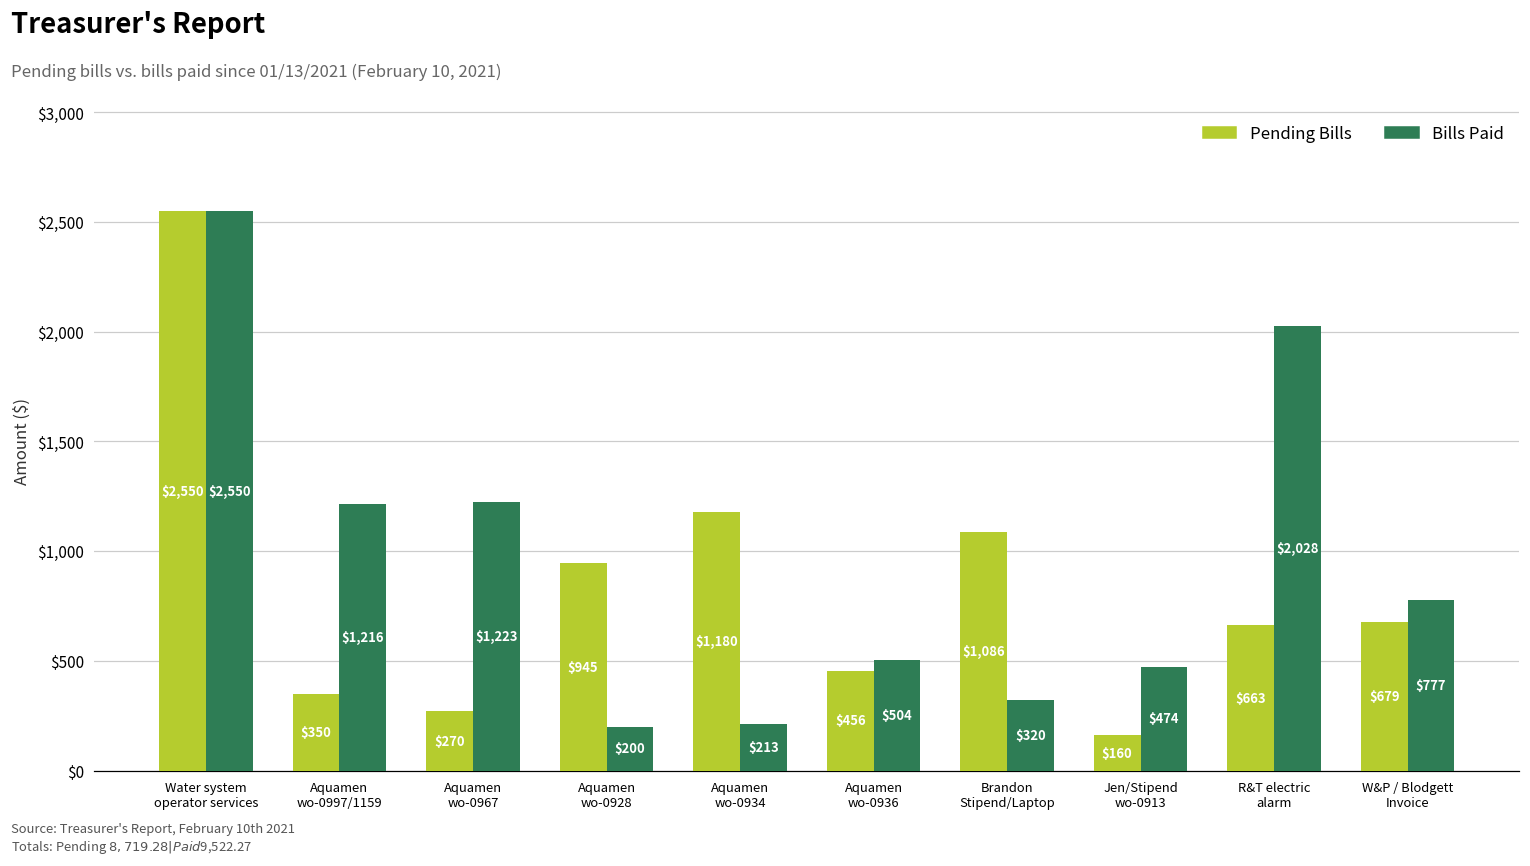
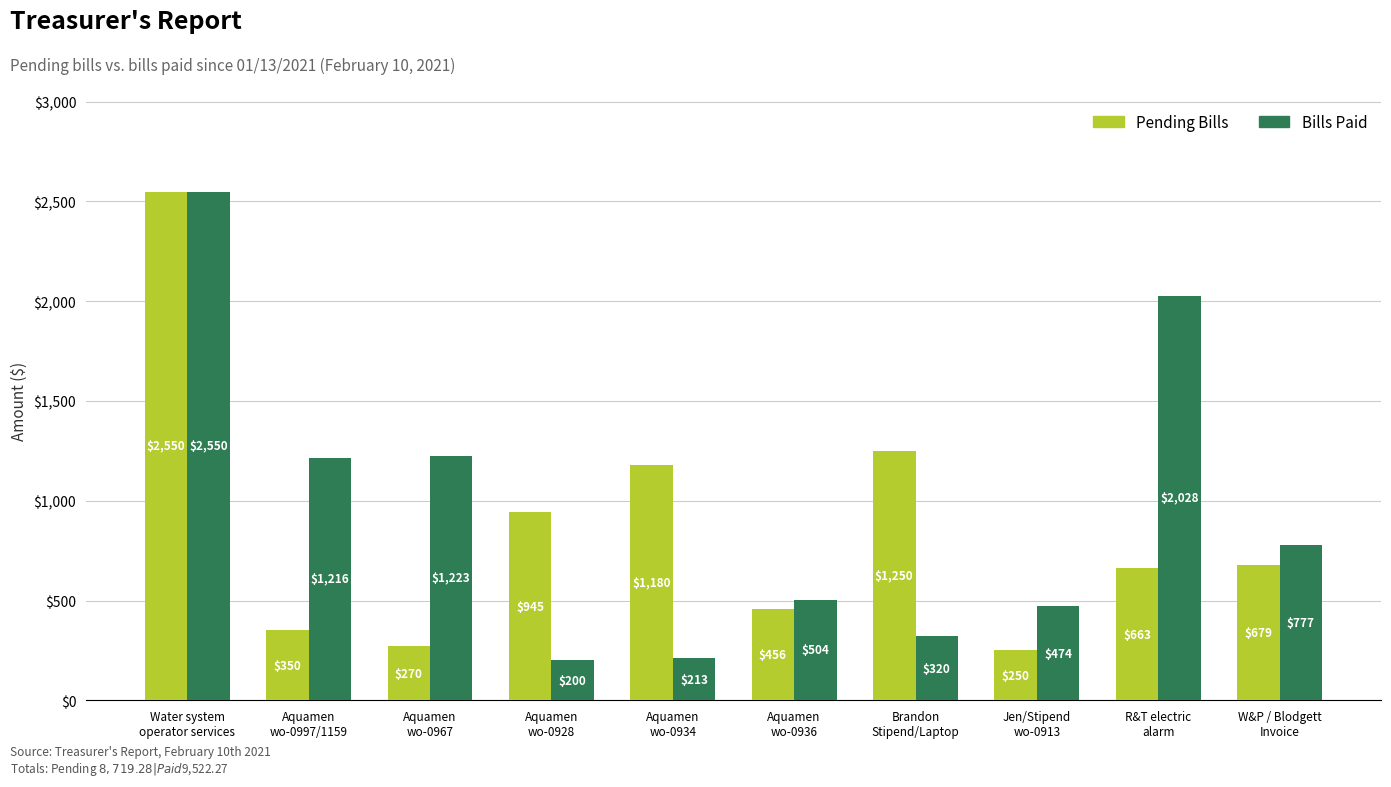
Pending Bills, Brandon Stipend/Laptop: $1,086 -> $1,250
Pending Bills, Jen/Stipend wo-0913: $160 -> $250
